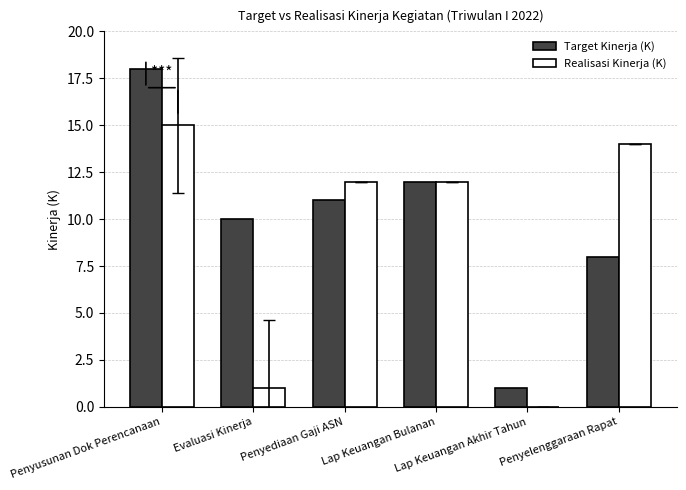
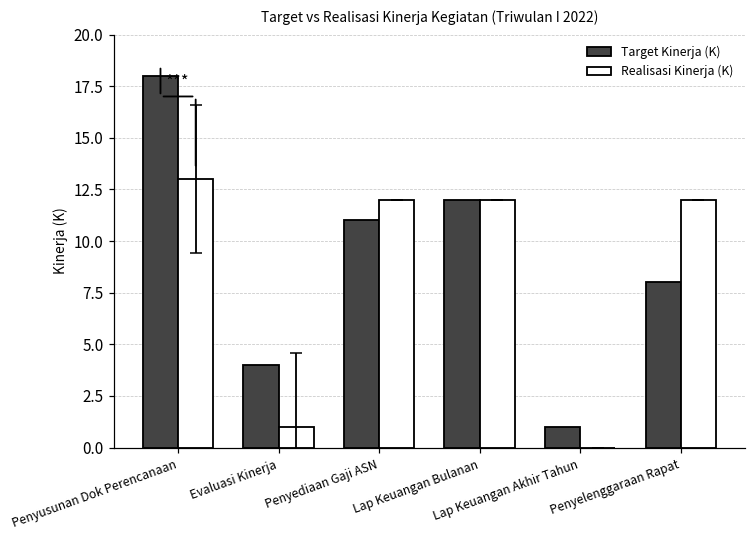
Realisasi Kinerja (K), Penyusunan Dok Perencanaan: 15 -> 13
Target Kinerja (K), Evaluasi Kinerja: 10 -> 4
Realisasi Kinerja (K), Penyelenggaraan Rapat: 14 -> 12
